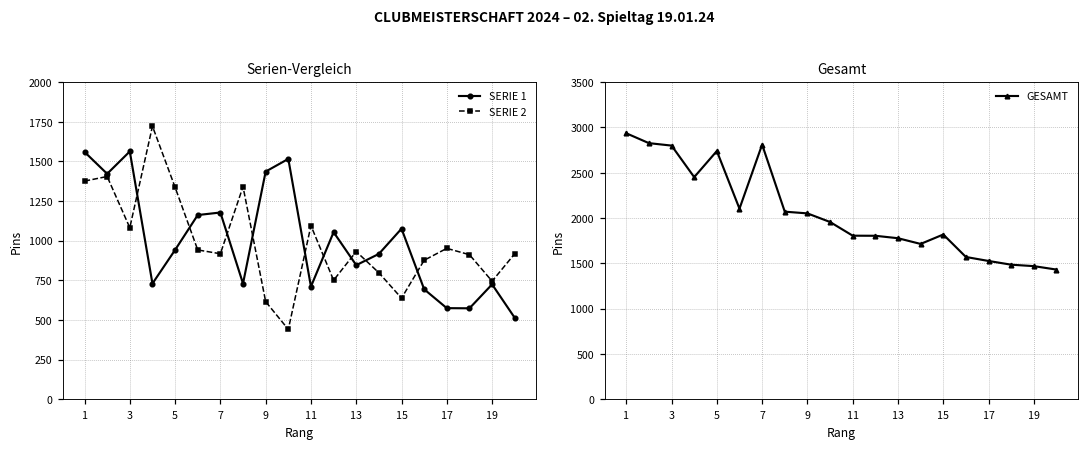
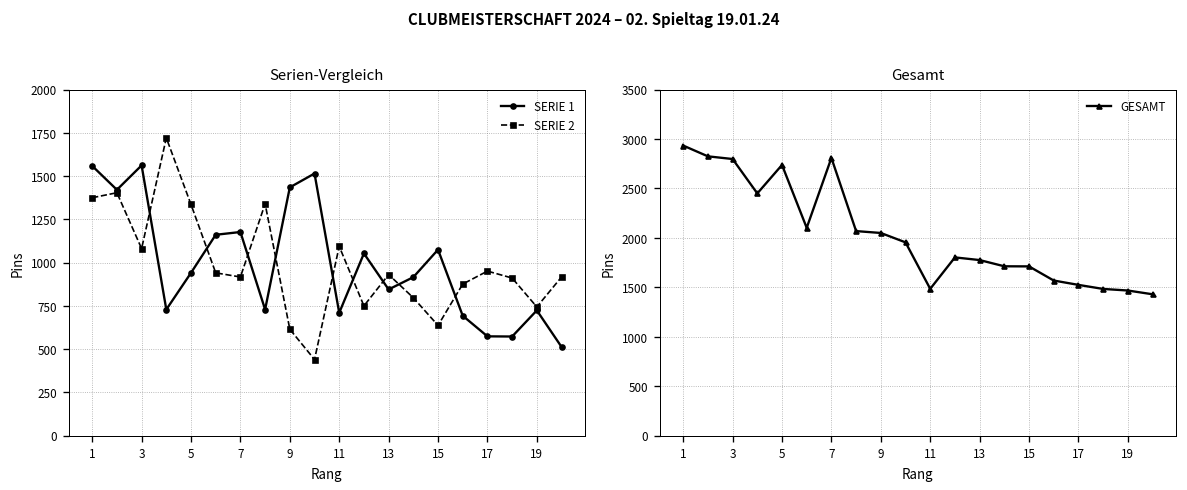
Gesamt, 11: 1800 -> 1500
Gesamt, 15: 1800 -> 1700
